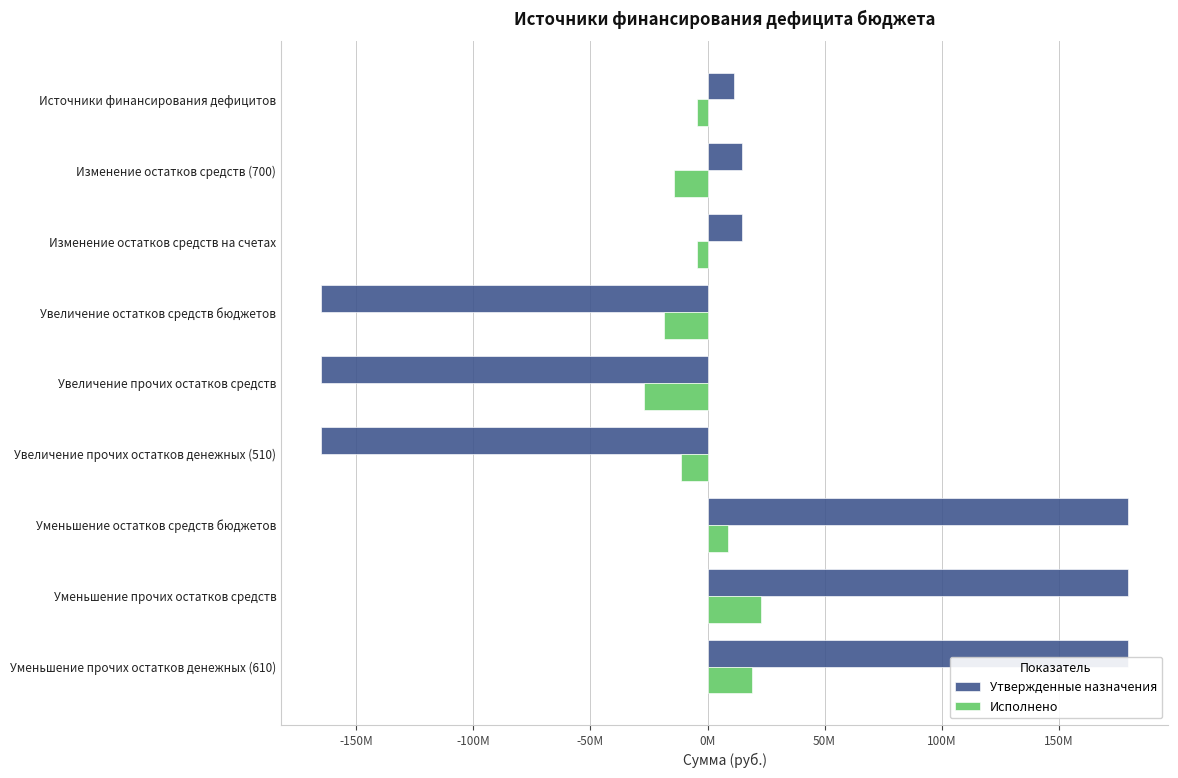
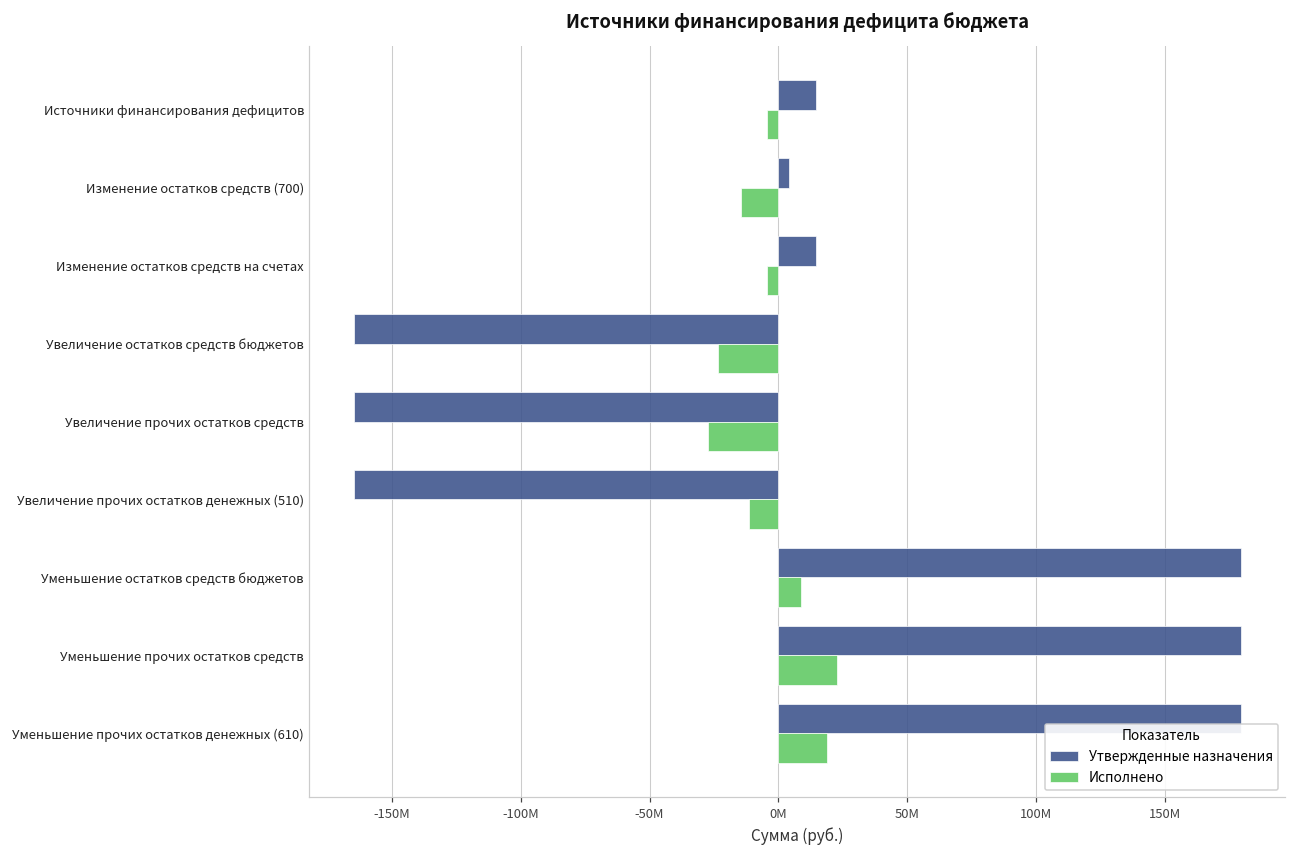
Утвержденные назначения, Источники финансирования дефицитов: 11000000 -> 15000000
Утвержденные назначения, Изменение остатков средств (700): 15000000 -> 4000000
Исполнено, Увеличение остатков средств бюджетов: -19000000 -> -23000000
